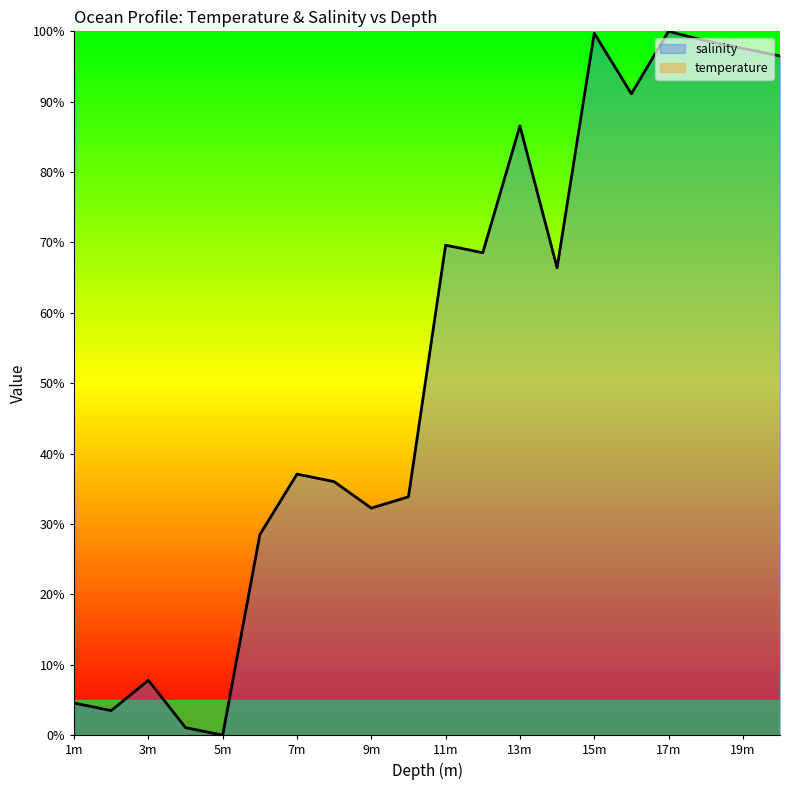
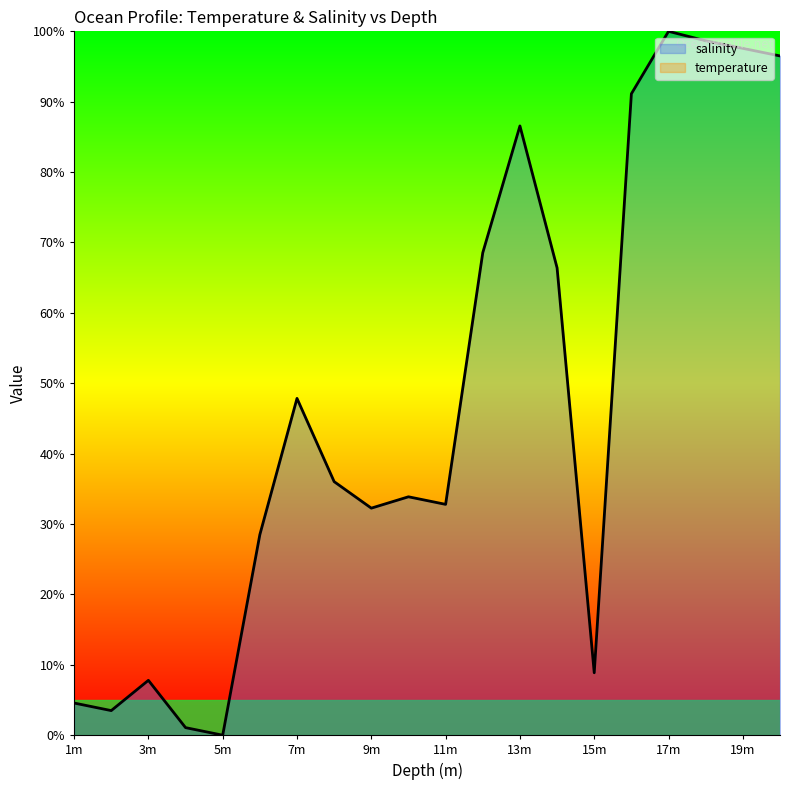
7m: 37% -> 48%
11m: 70% -> 33%
15m: 100% -> 9%
